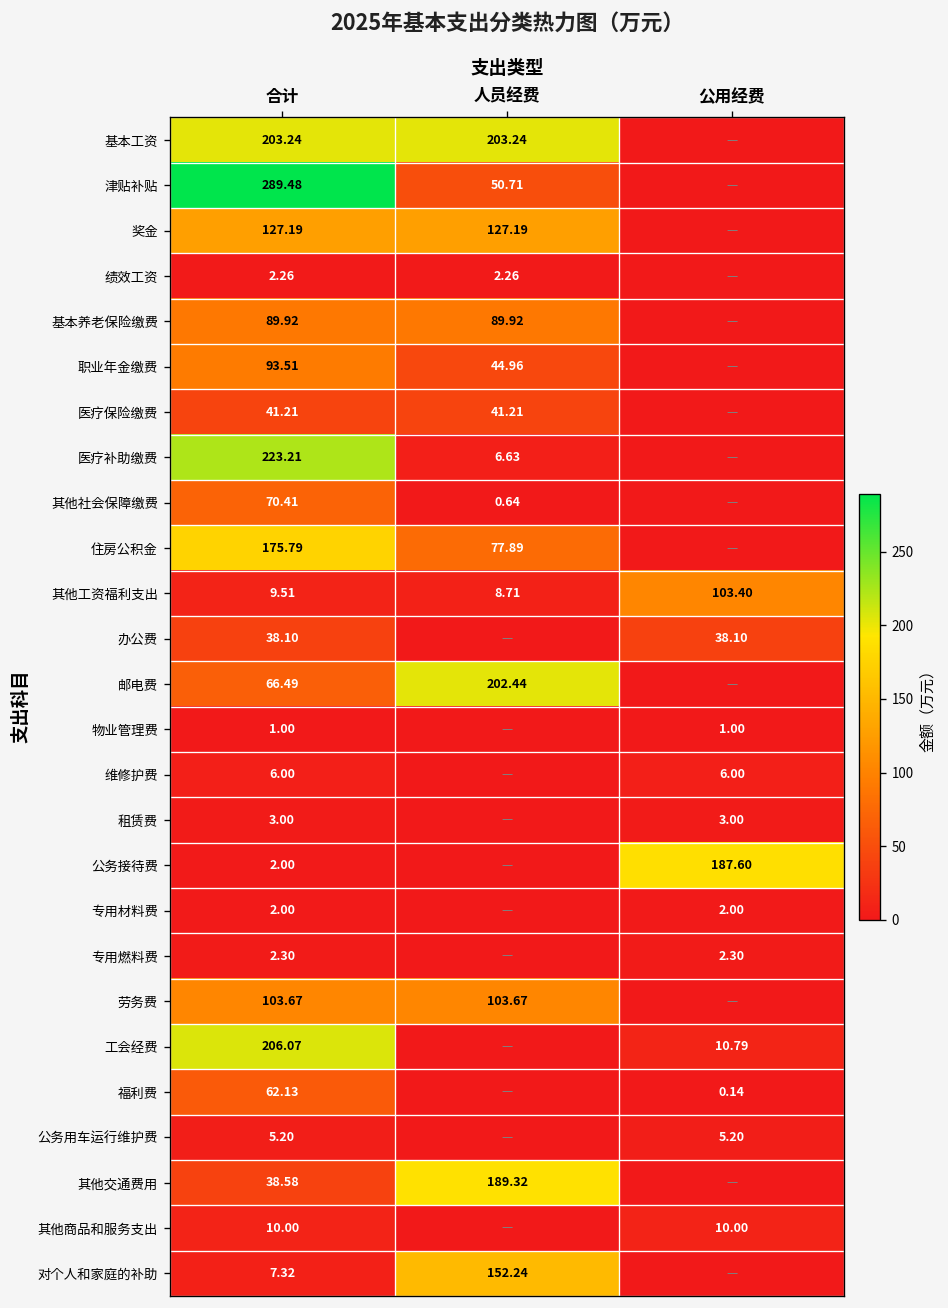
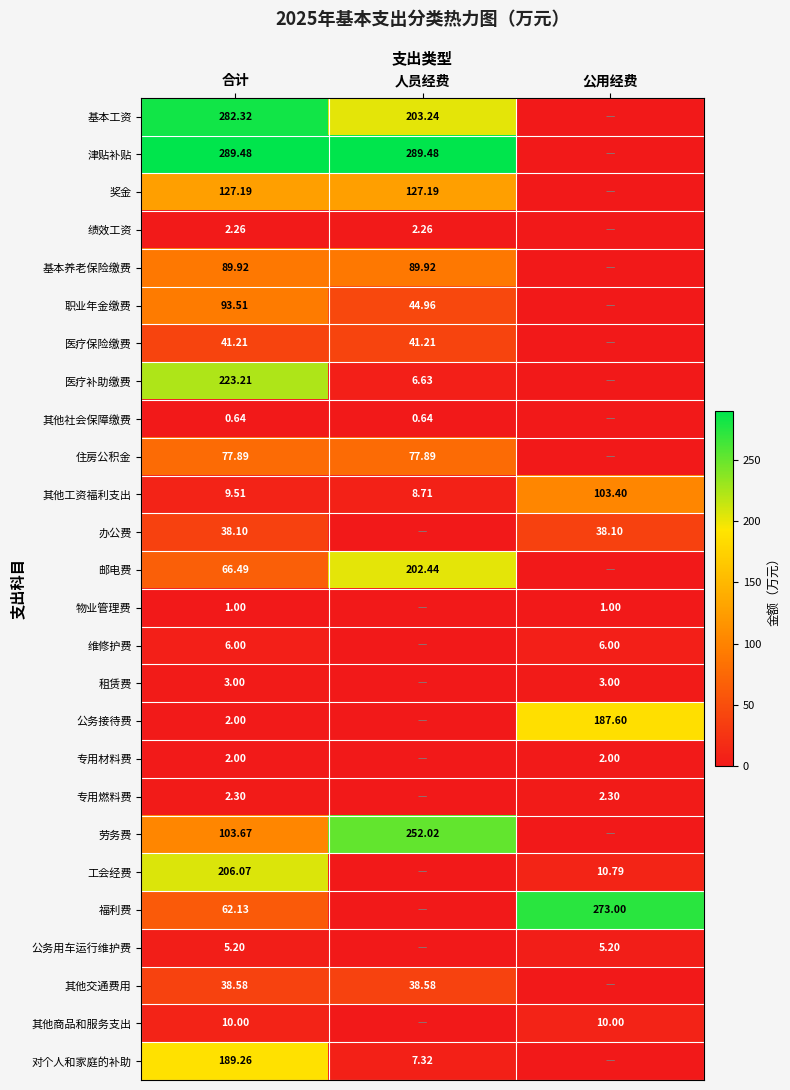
基本工资, 合计: 203.24 -> 282.32
津贴补贴, 人员经费: 50.71 -> 289.48
其他社会保障缴费, 合计: 70.41 -> 0.64
住房公积金, 合计: 175.79 -> 77.89
劳务费, 人员经费: 103.67 -> 252.02
福利费, 公用经费: 0.14 -> 273.00
其他交通费用, 人员经费: 189.32 -> 38.58
对个人和家庭的补助, 合计: 7.32 -> 189.26
对个人和家庭的补助, 人员经费: 152.24 -> 7.32
